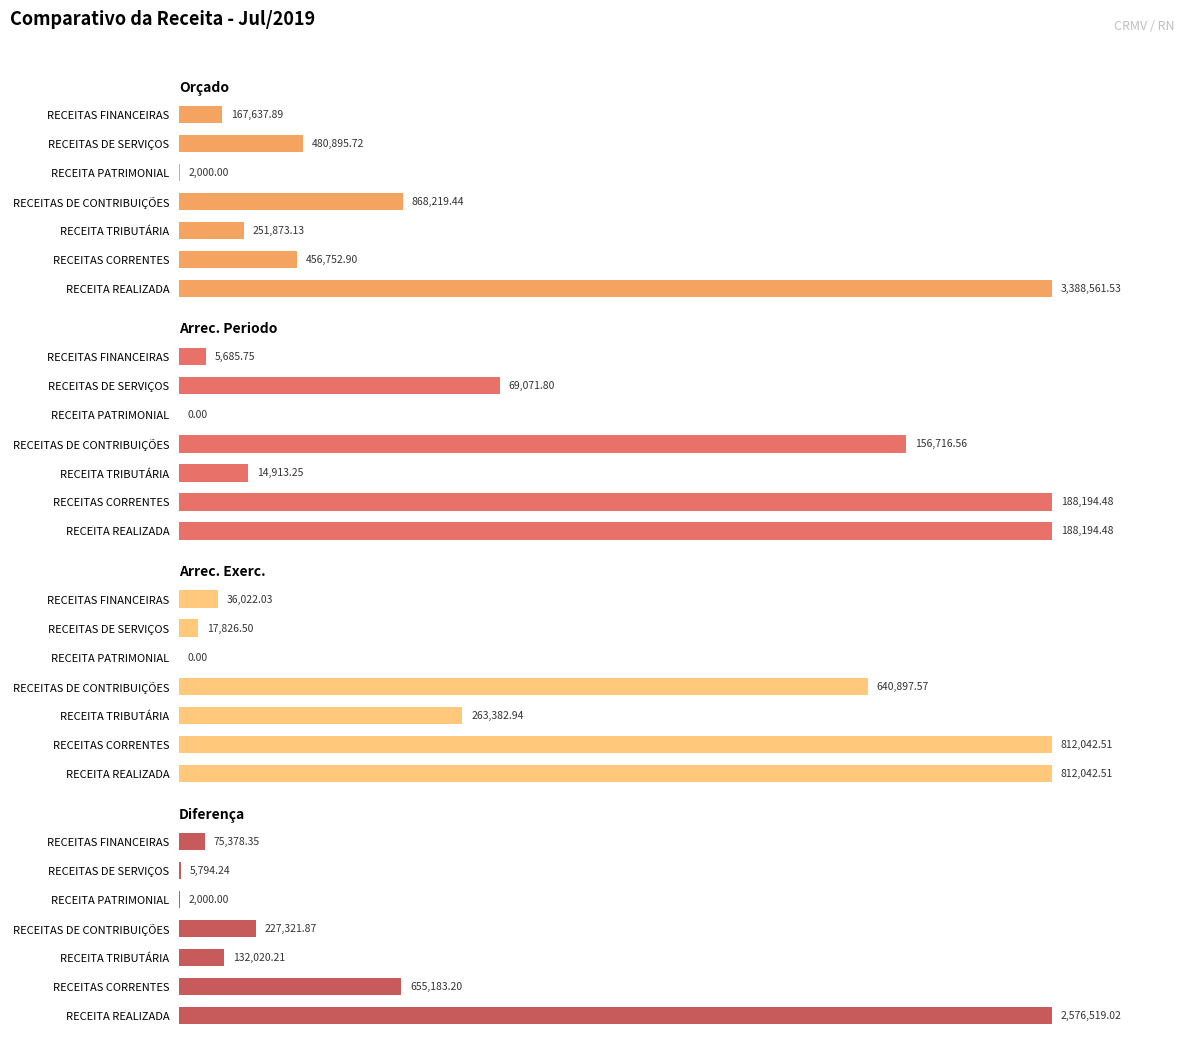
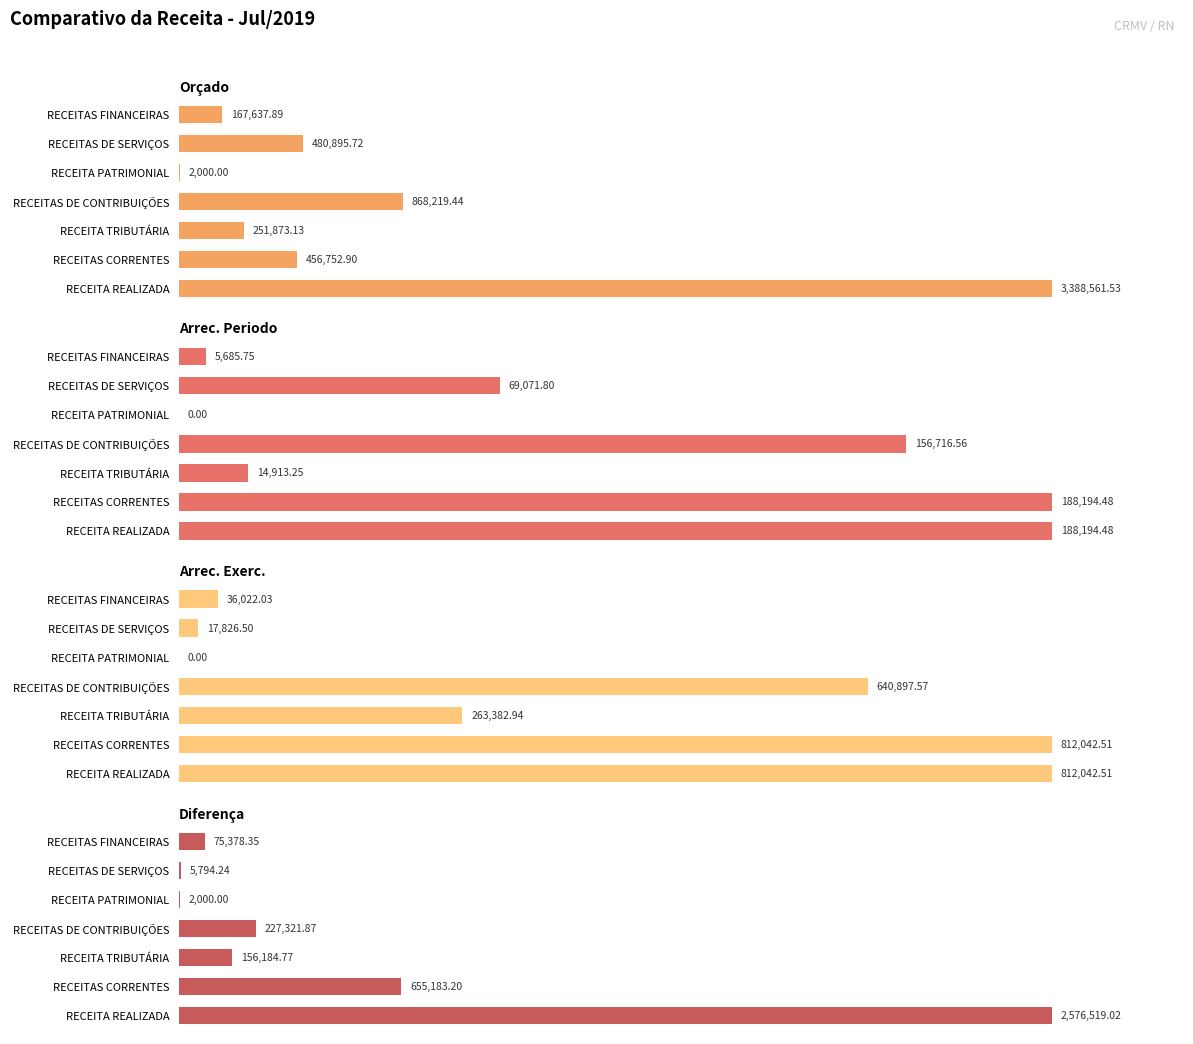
Diferença, RECEITA TRIBUTÁRIA: 132,020.21 -> 156,184.77
